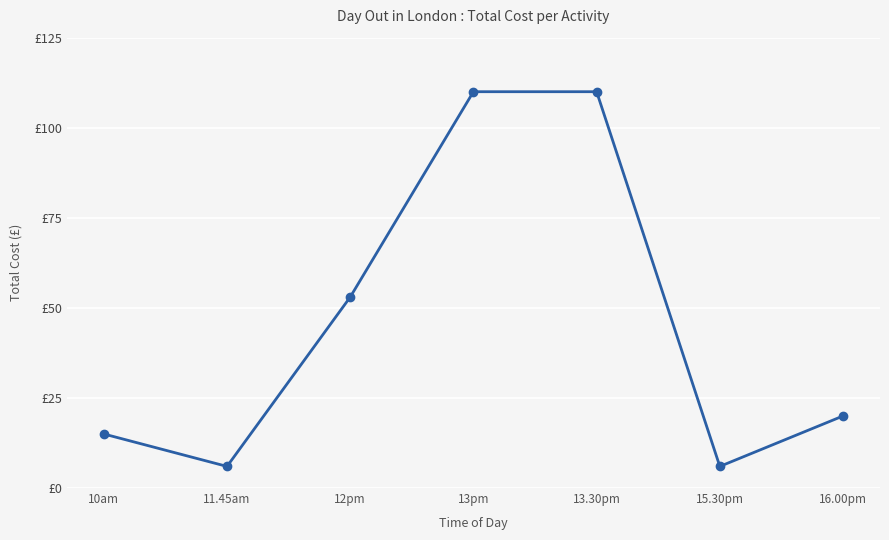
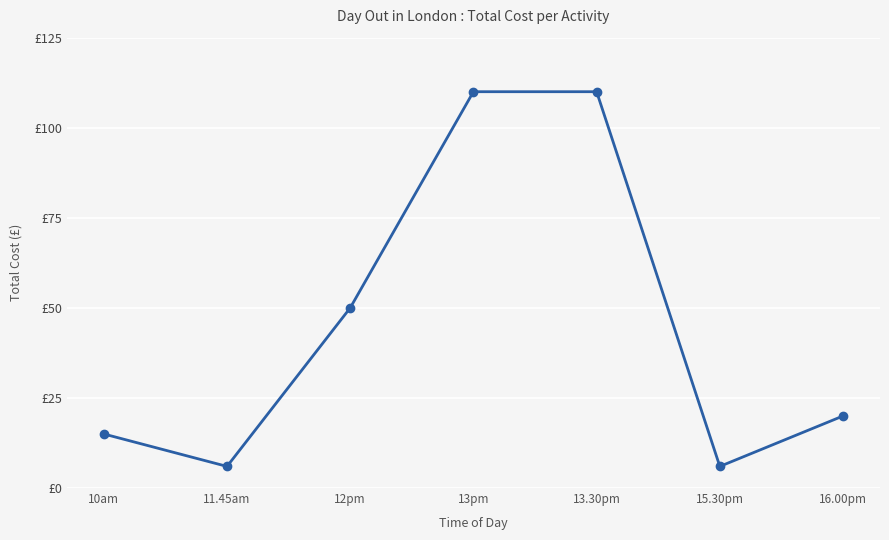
12pm: £53 -> £50
